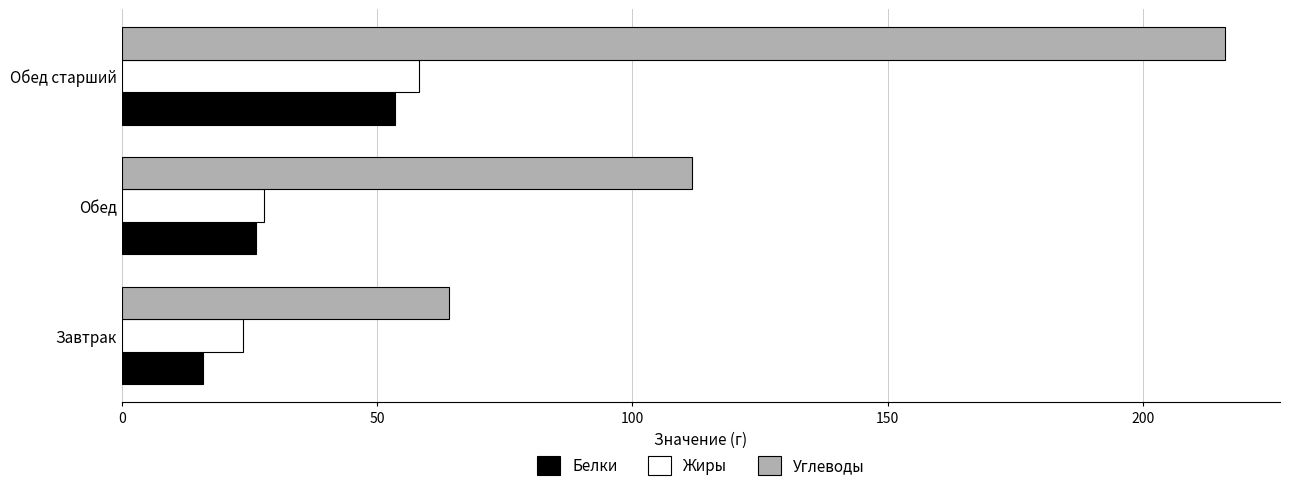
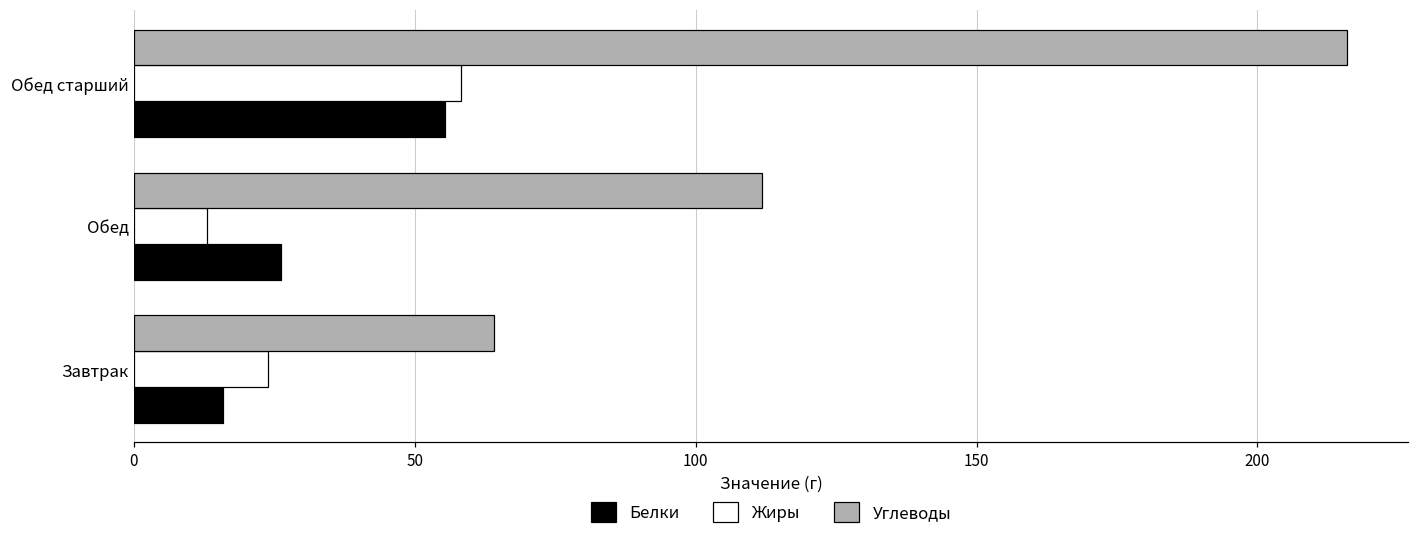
Белки, Обед старший: 54 -> 55
Жиры, Обед: 28 -> 13
